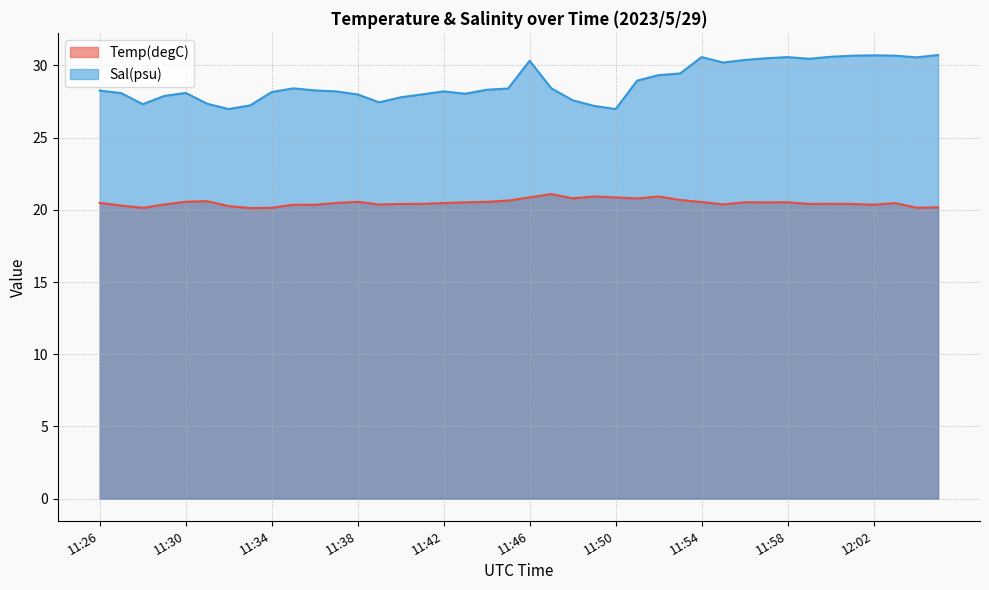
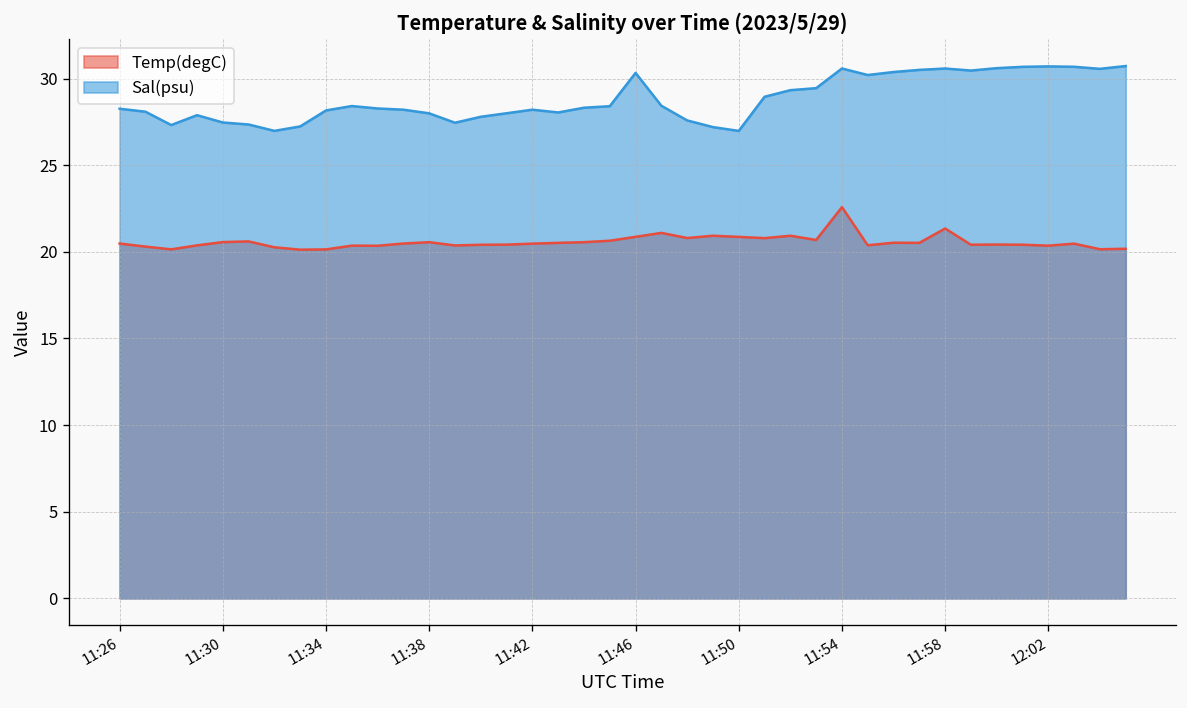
Sal(psu), 11:30: 28.1 -> 27.5
Temp(degC), 11:54: 20.5 -> 22.6
Temp(degC), 11:58: 20.5 -> 21.3
